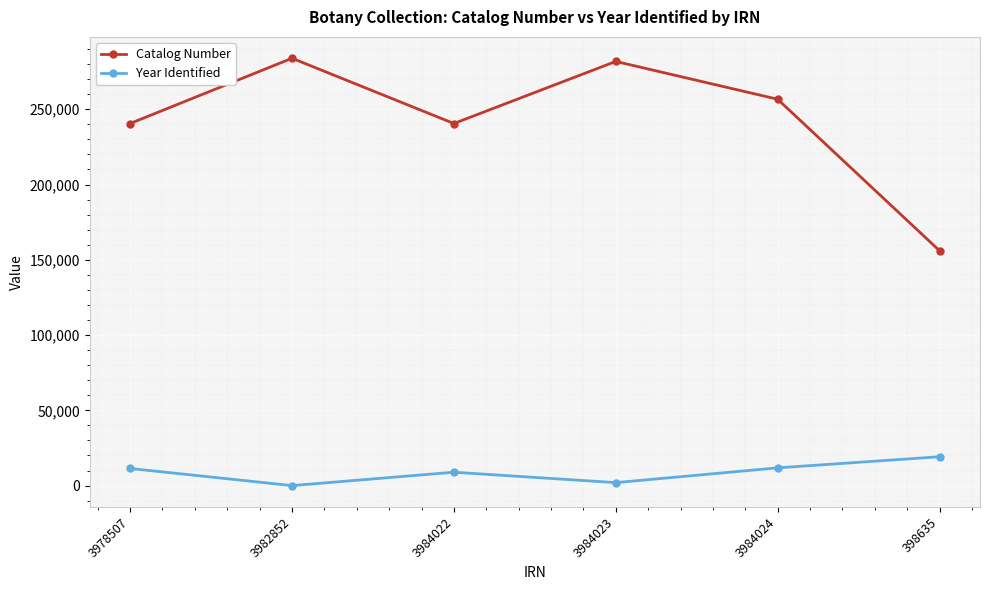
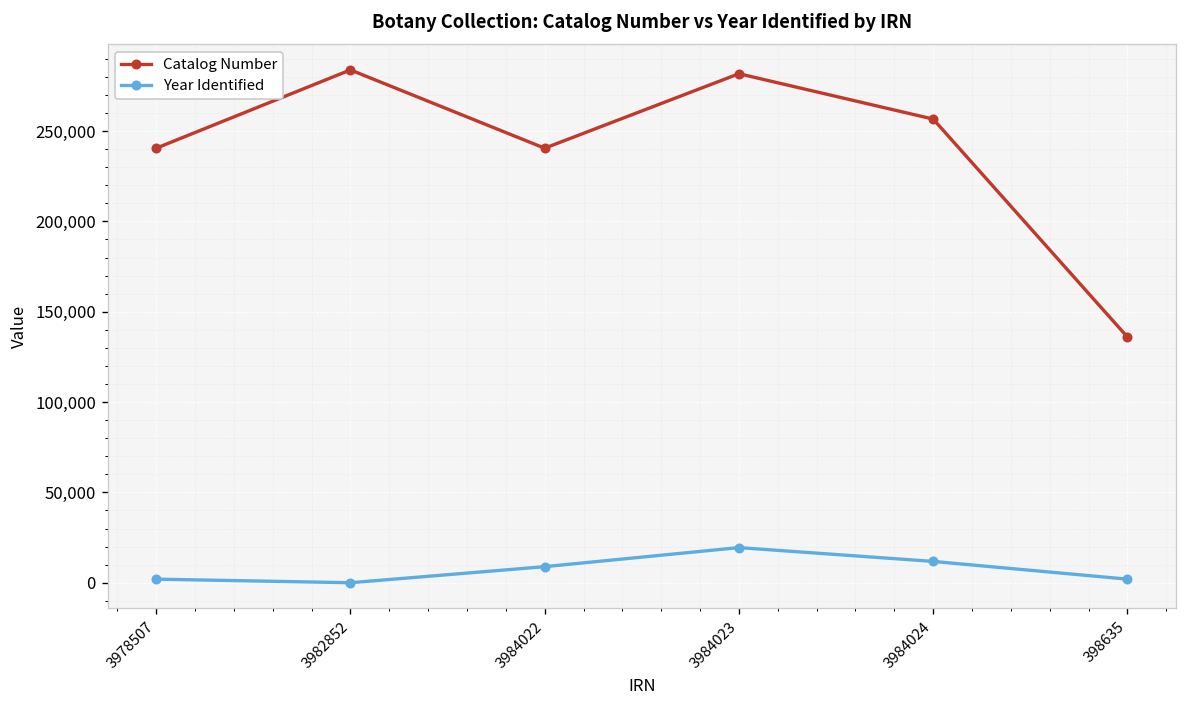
Year Identified, 3978507: 11,000 -> 2,000
Year Identified, 3984023: 2,000 -> 19,000
Catalog Number, 398635: 156,000 -> 136,000
Year Identified, 398635: 19,000 -> 2,000
